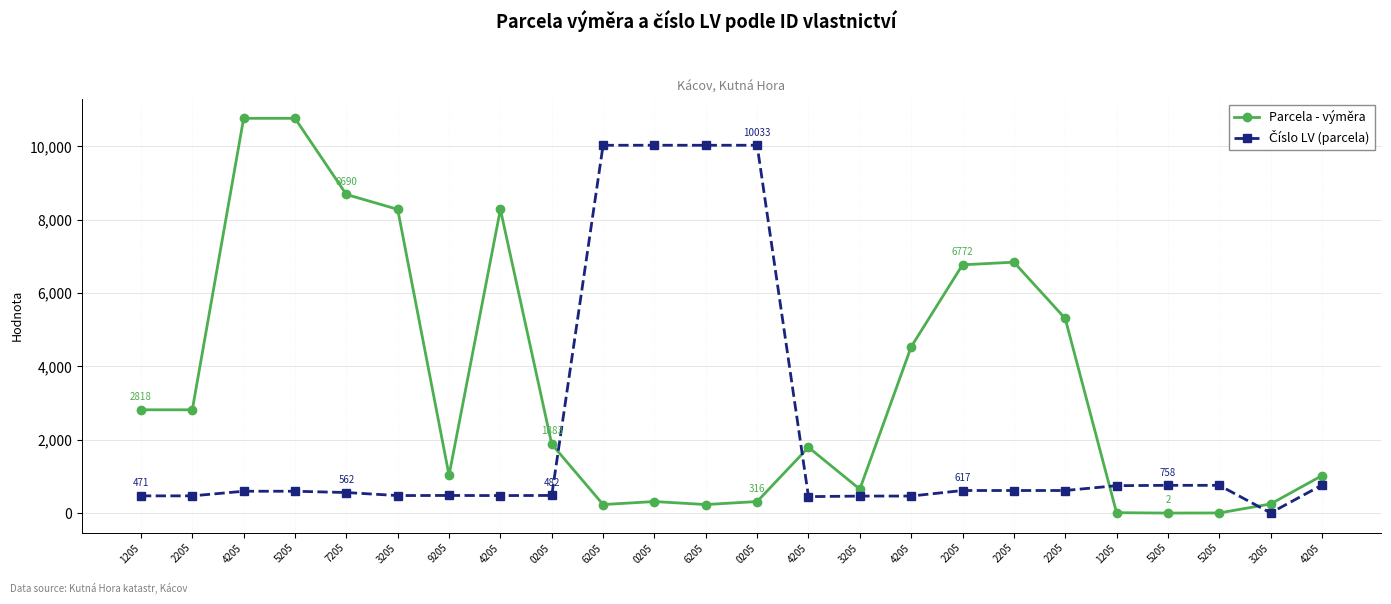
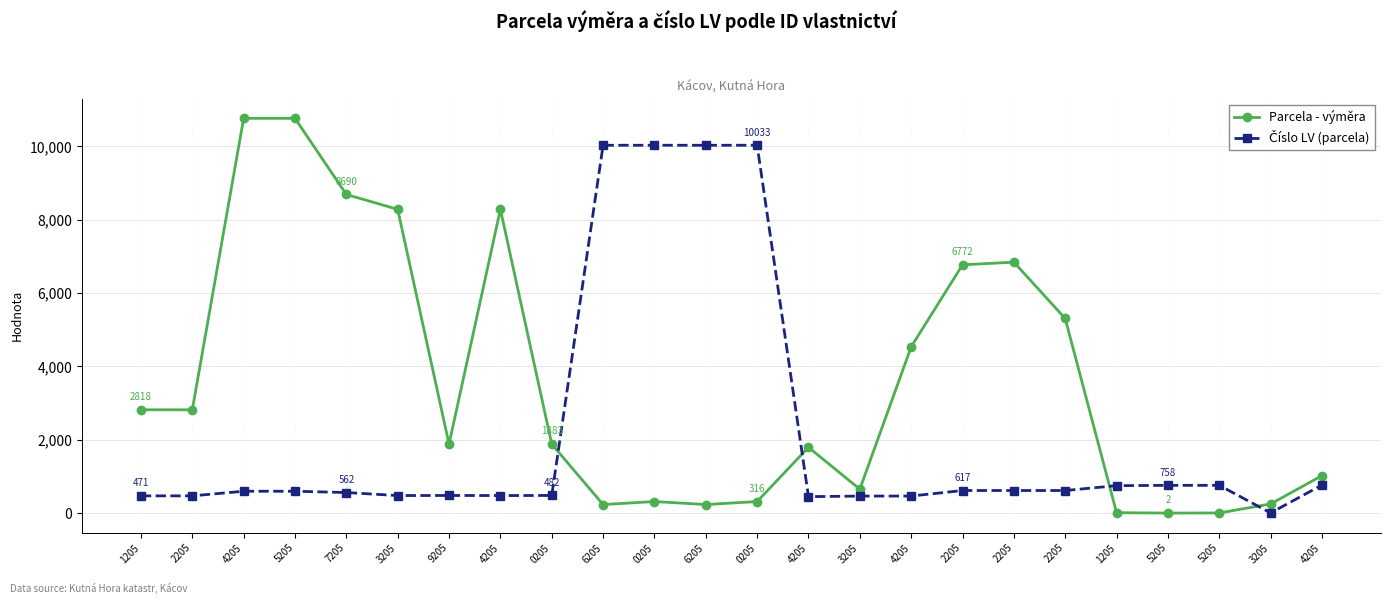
Parcela - výměra, 9205: 1,000 -> 1,900
